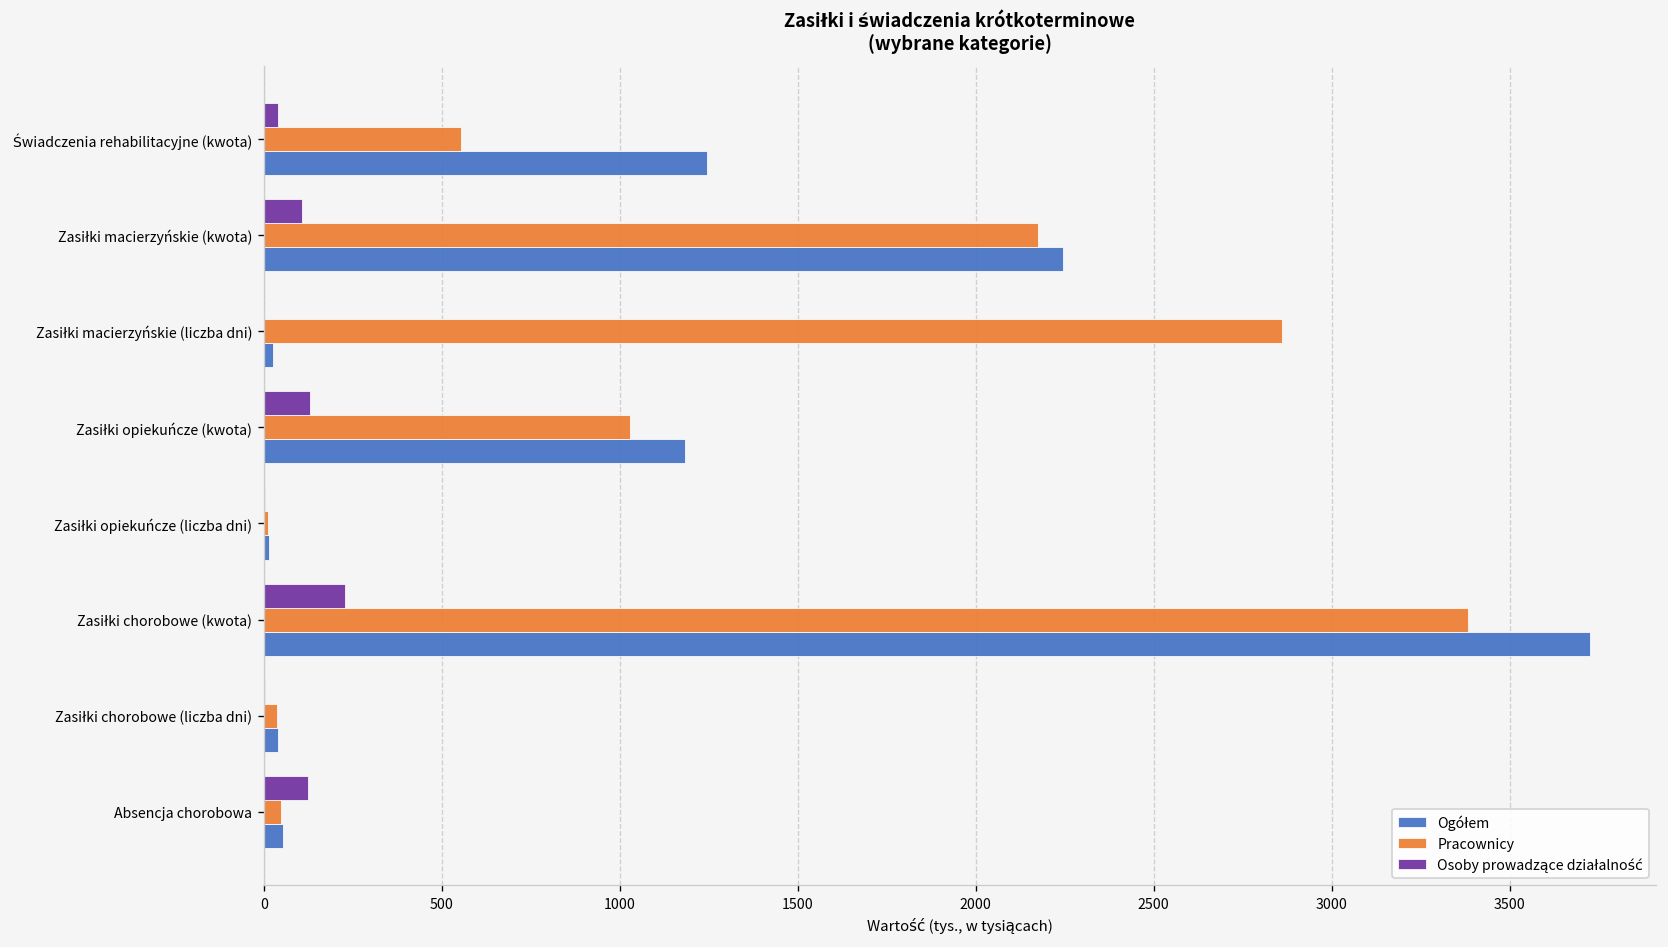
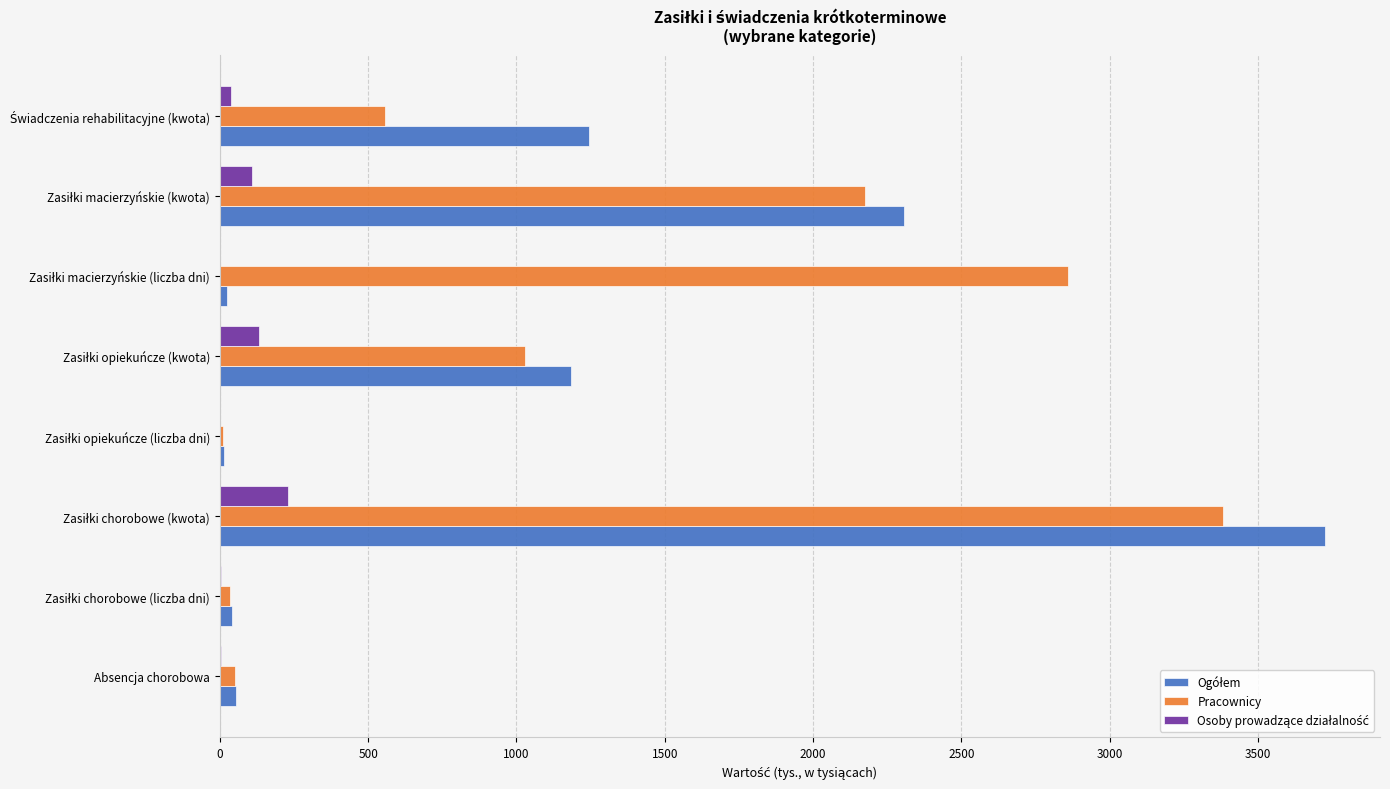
Ogółem, Zasiłki macierzyńskie (kwota): 2250 -> 2310
Osoby prowadzące działalność, Absencja chorobowa: 120 -> 0
